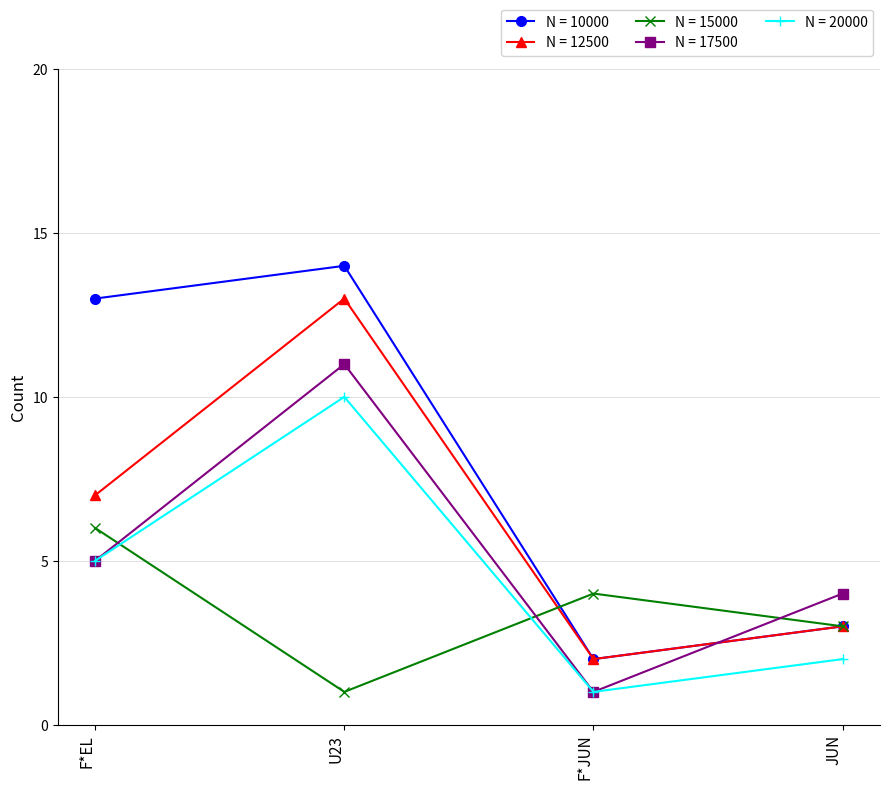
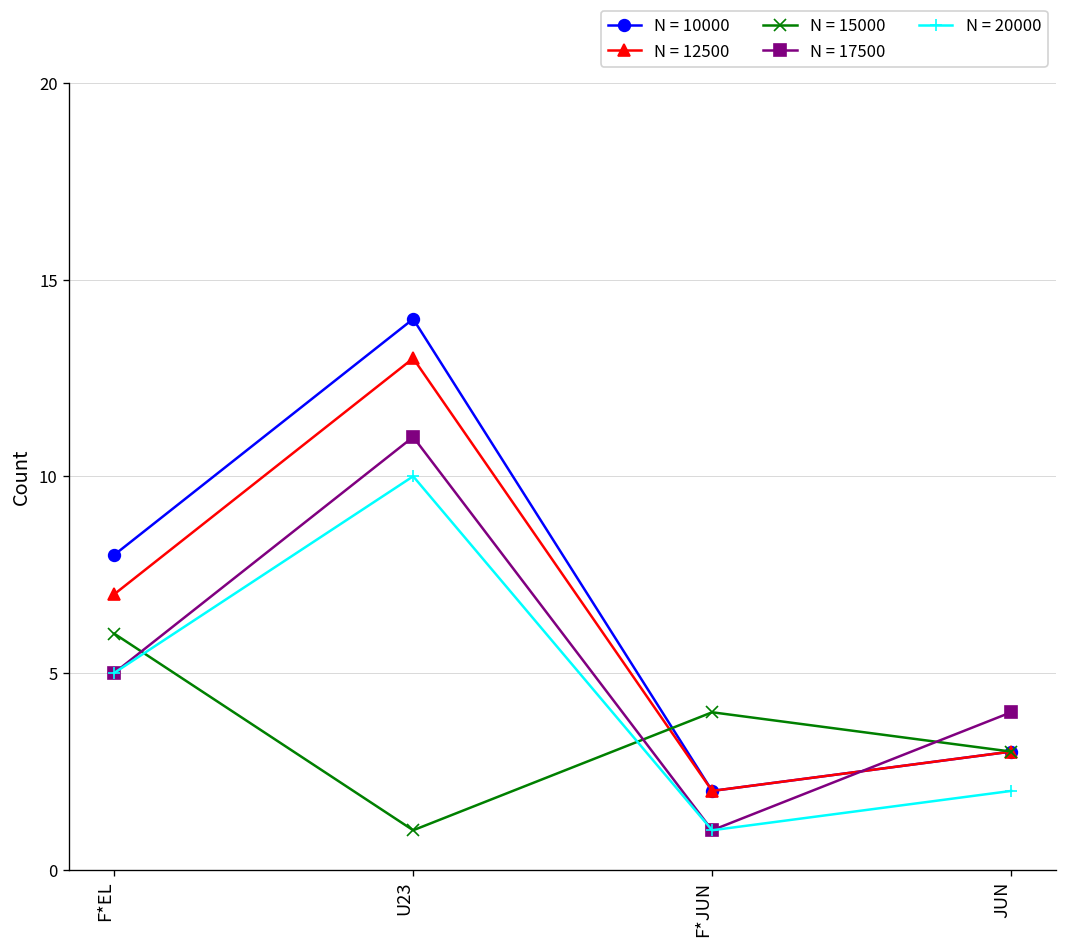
N = 10000, F*EL: 13 -> 8
